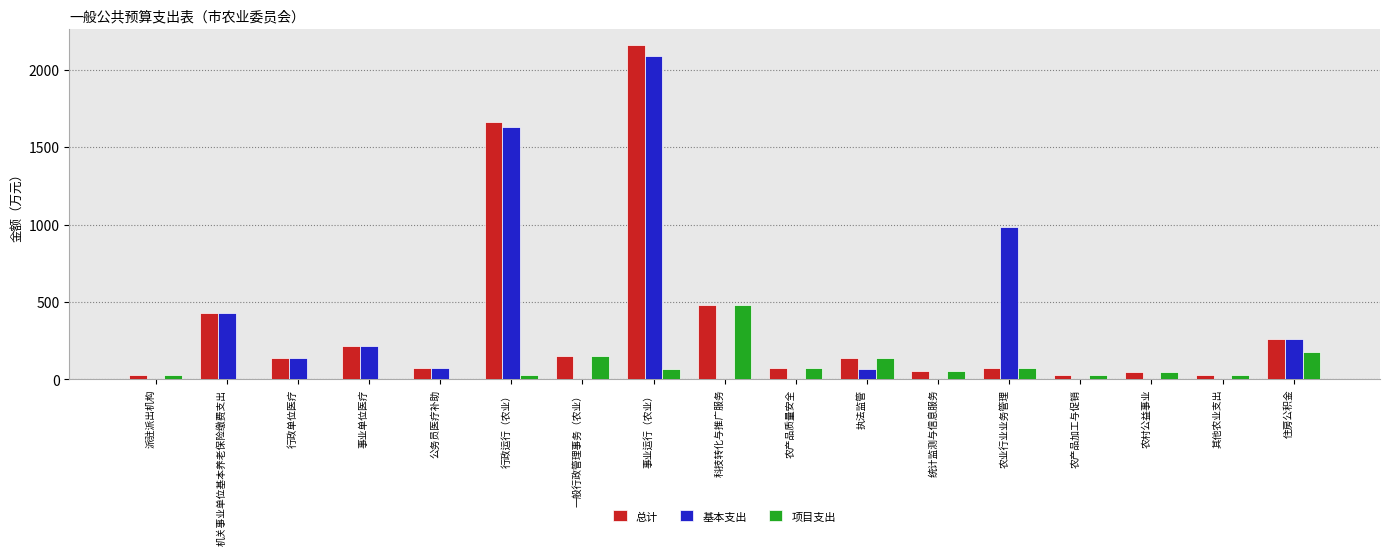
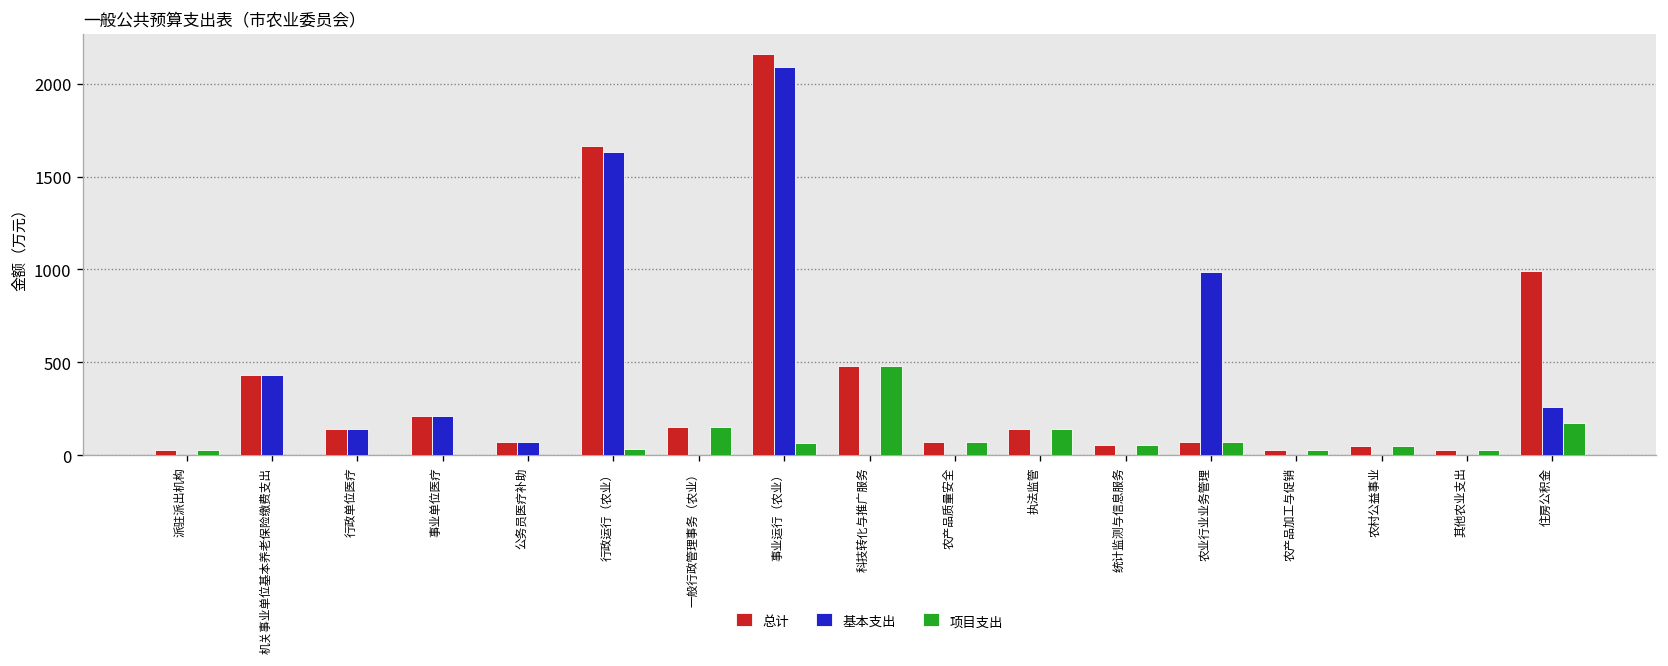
基本支出, 执法监管: 70 -> 0
总计, 住房公积金: 260 -> 990
